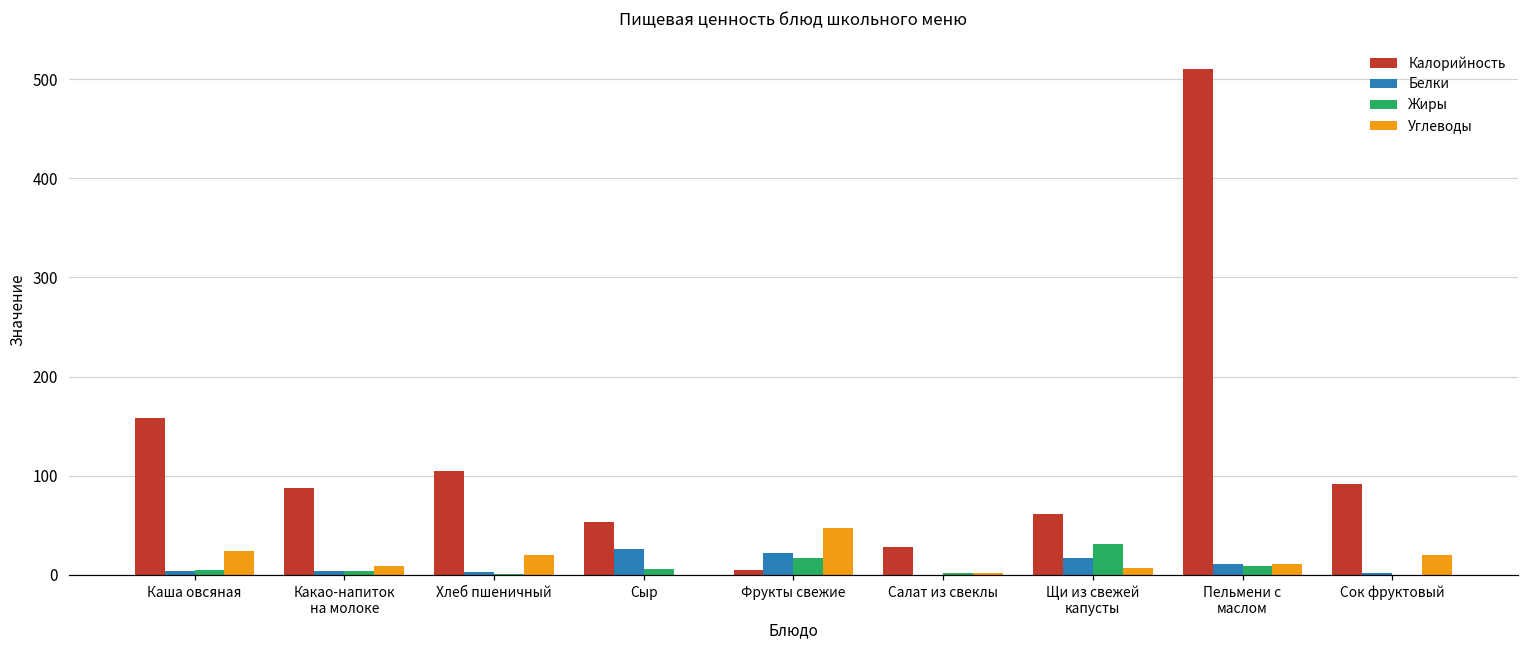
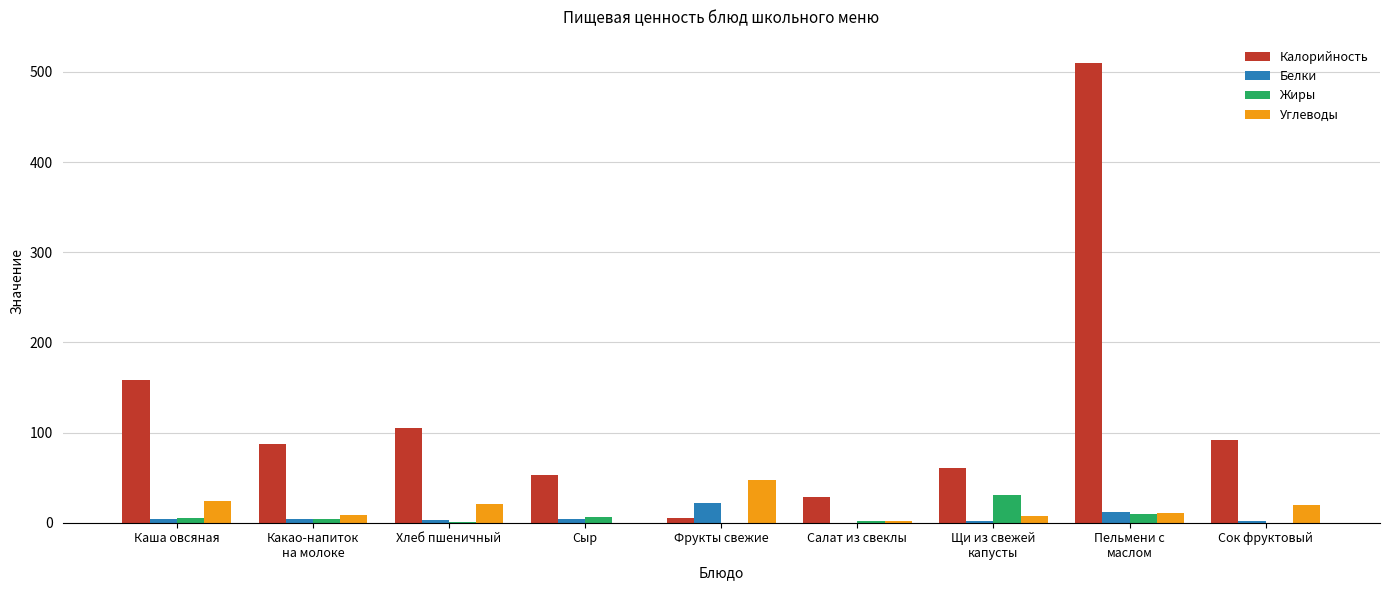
Белки, Сыр: 30 -> 0
Жиры, Фрукты свежие: 20 -> 0
Белки, Щи из свежей капусты: 20 -> 0
